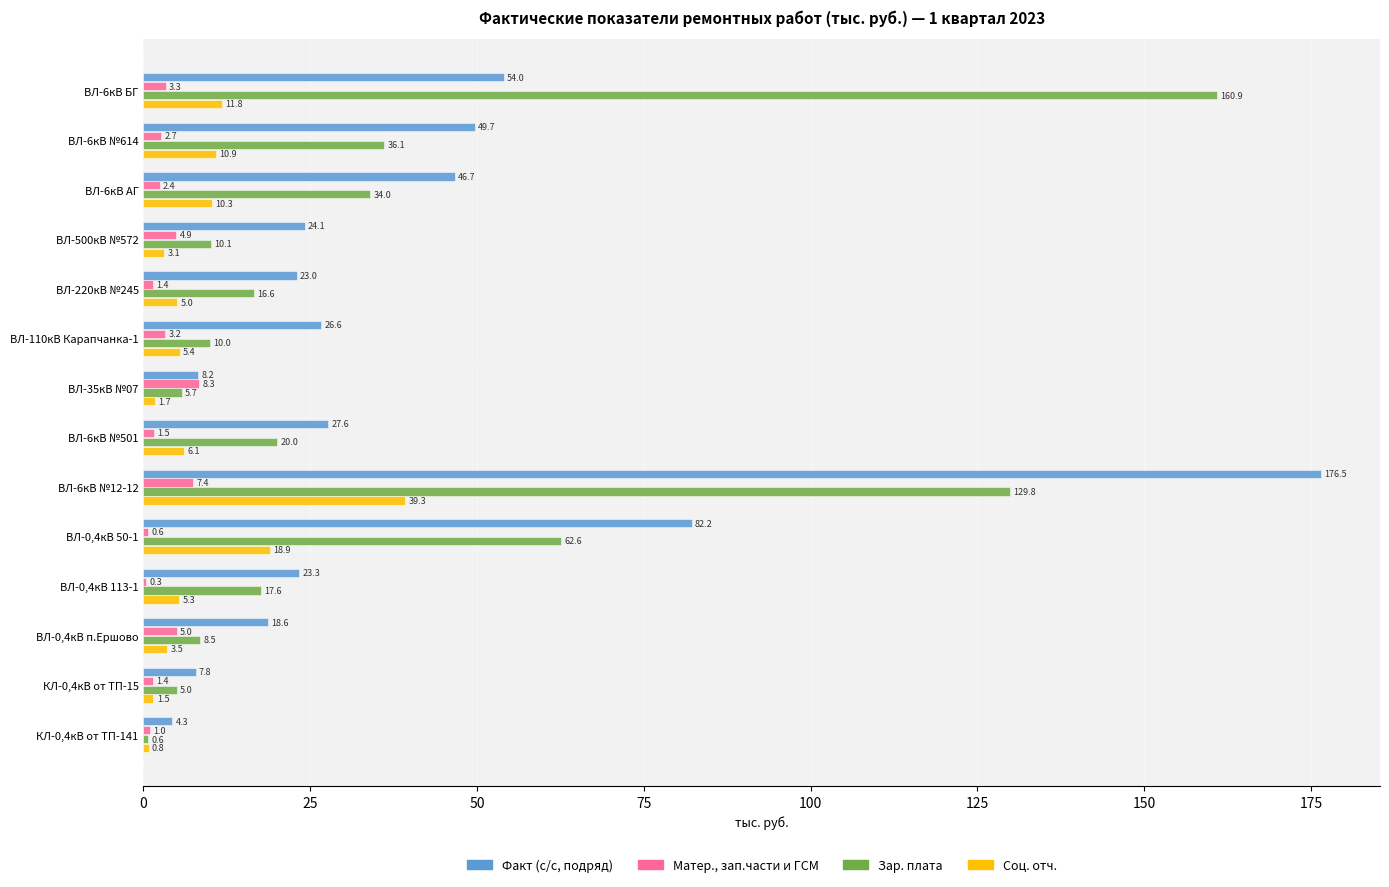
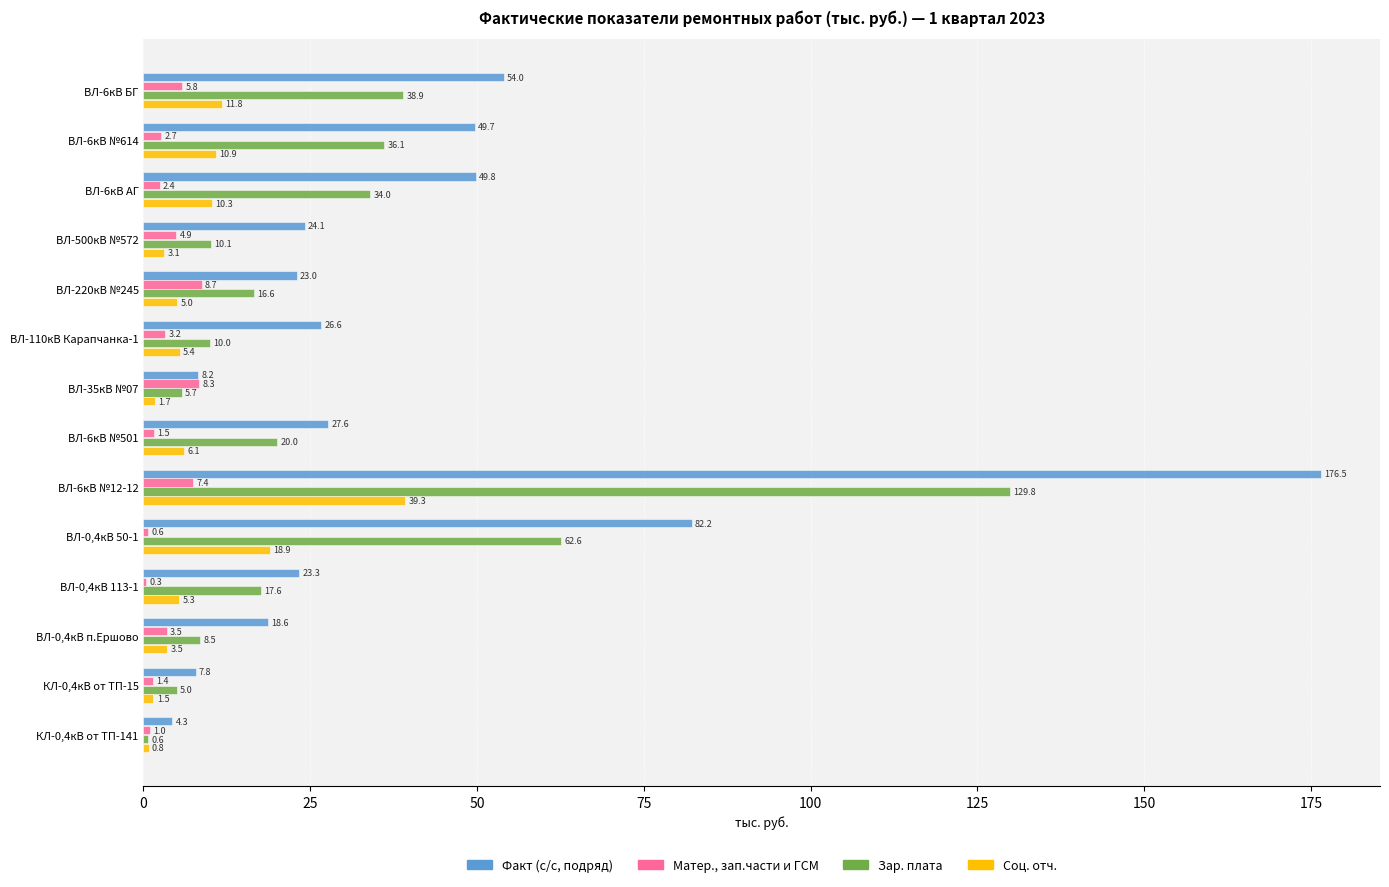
Матер., зап.части и ГСМ, ВЛ-6кВ БГ: 3.3 -> 5.8
Зар. плата, ВЛ-6кВ БГ: 160.9 -> 38.9
Факт (с/с, подряд), ВЛ-6кВ АГ: 46.7 -> 49.8
Матер., зап.части и ГСМ, ВЛ-220кВ №245: 1.4 -> 8.7
Матер., зап.части и ГСМ, ВЛ-0,4кВ п.Ершово: 5.0 -> 3.5
